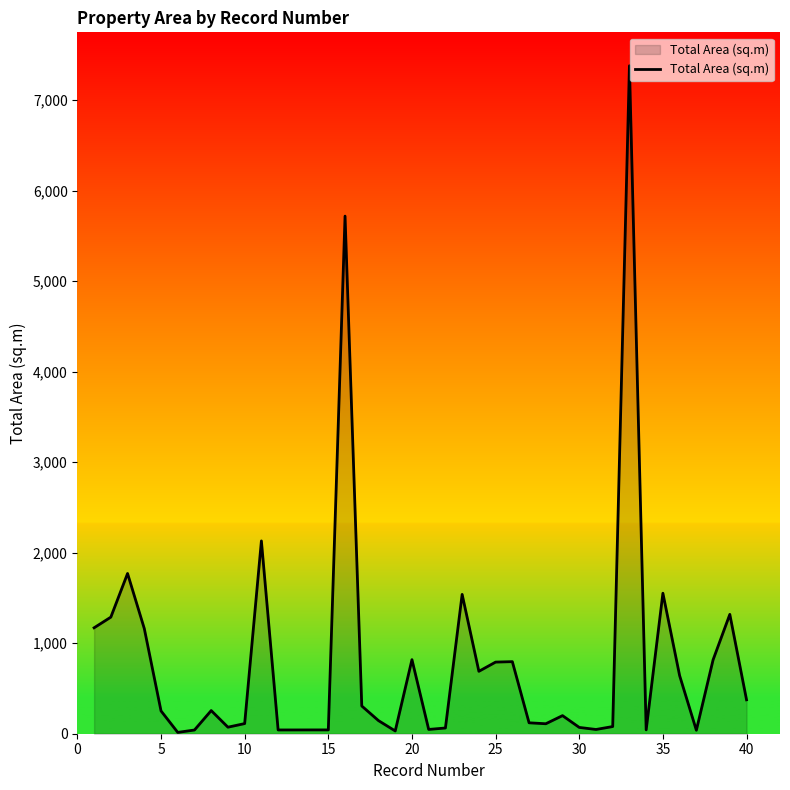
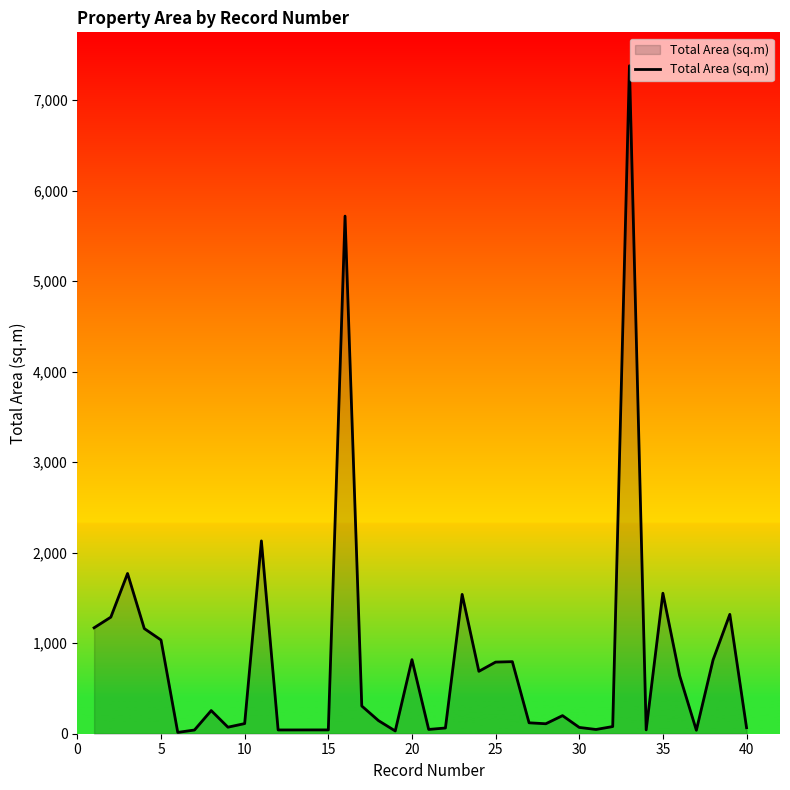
5: 300 -> 1,000
40: 400 -> 100
